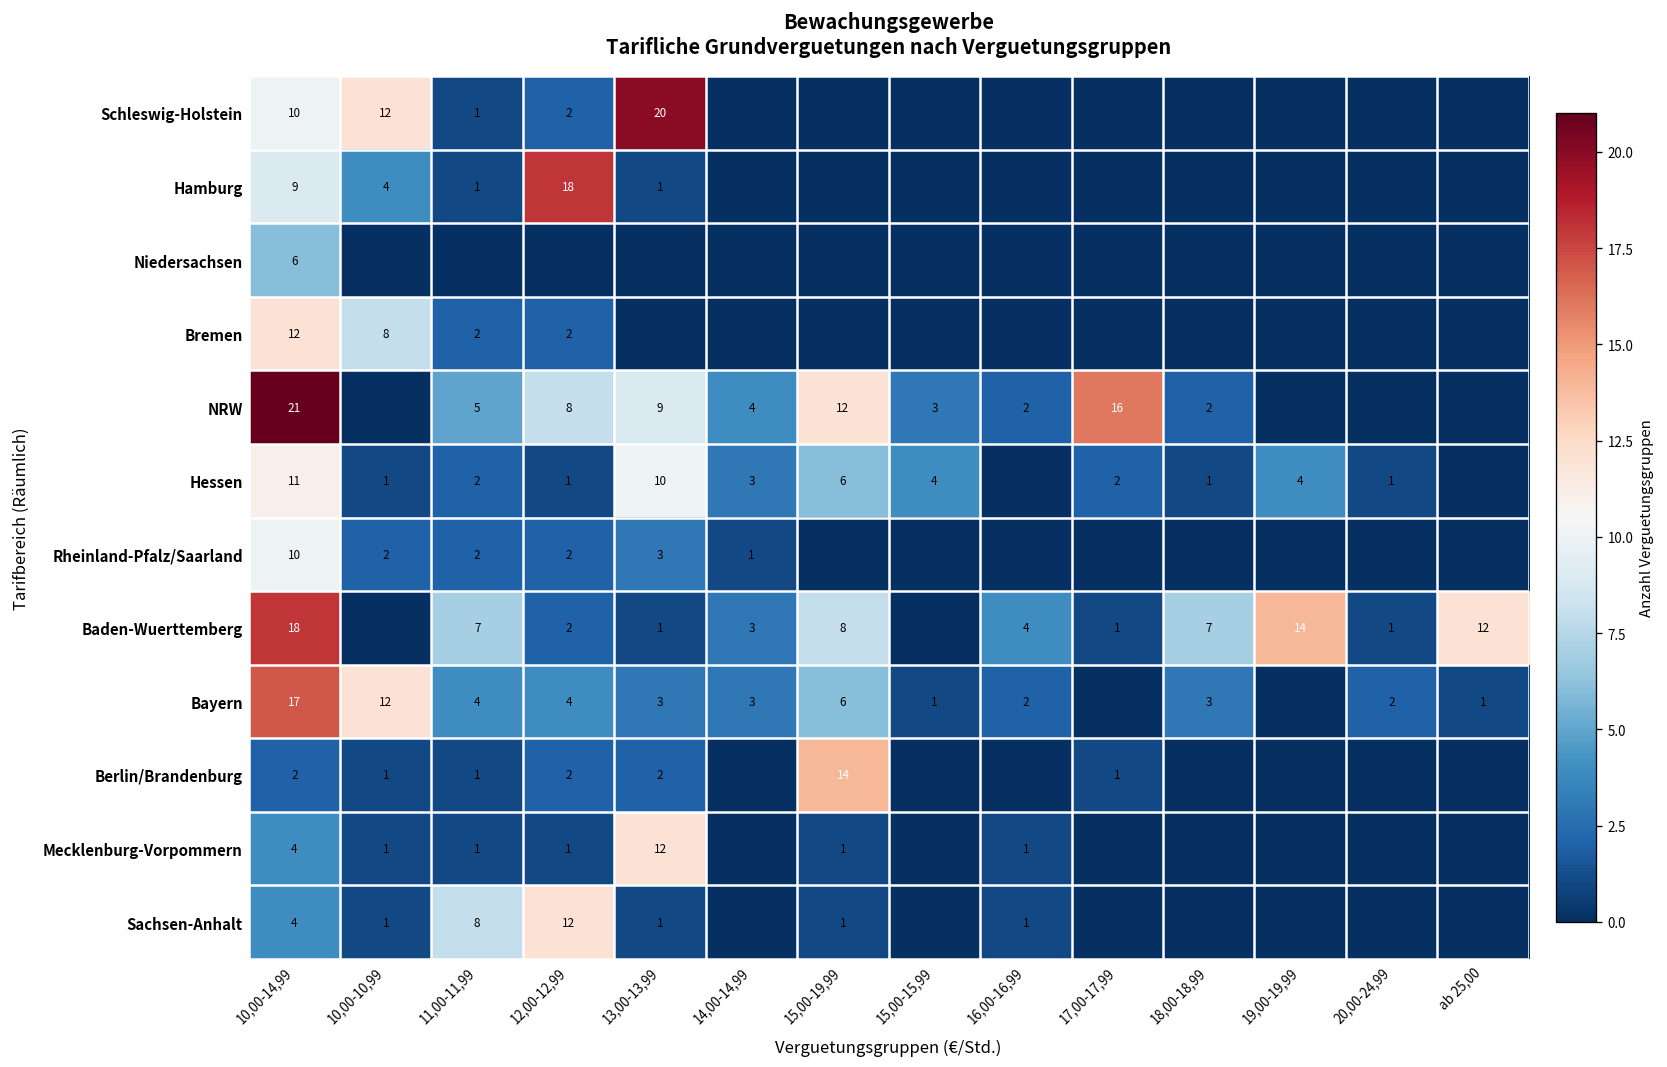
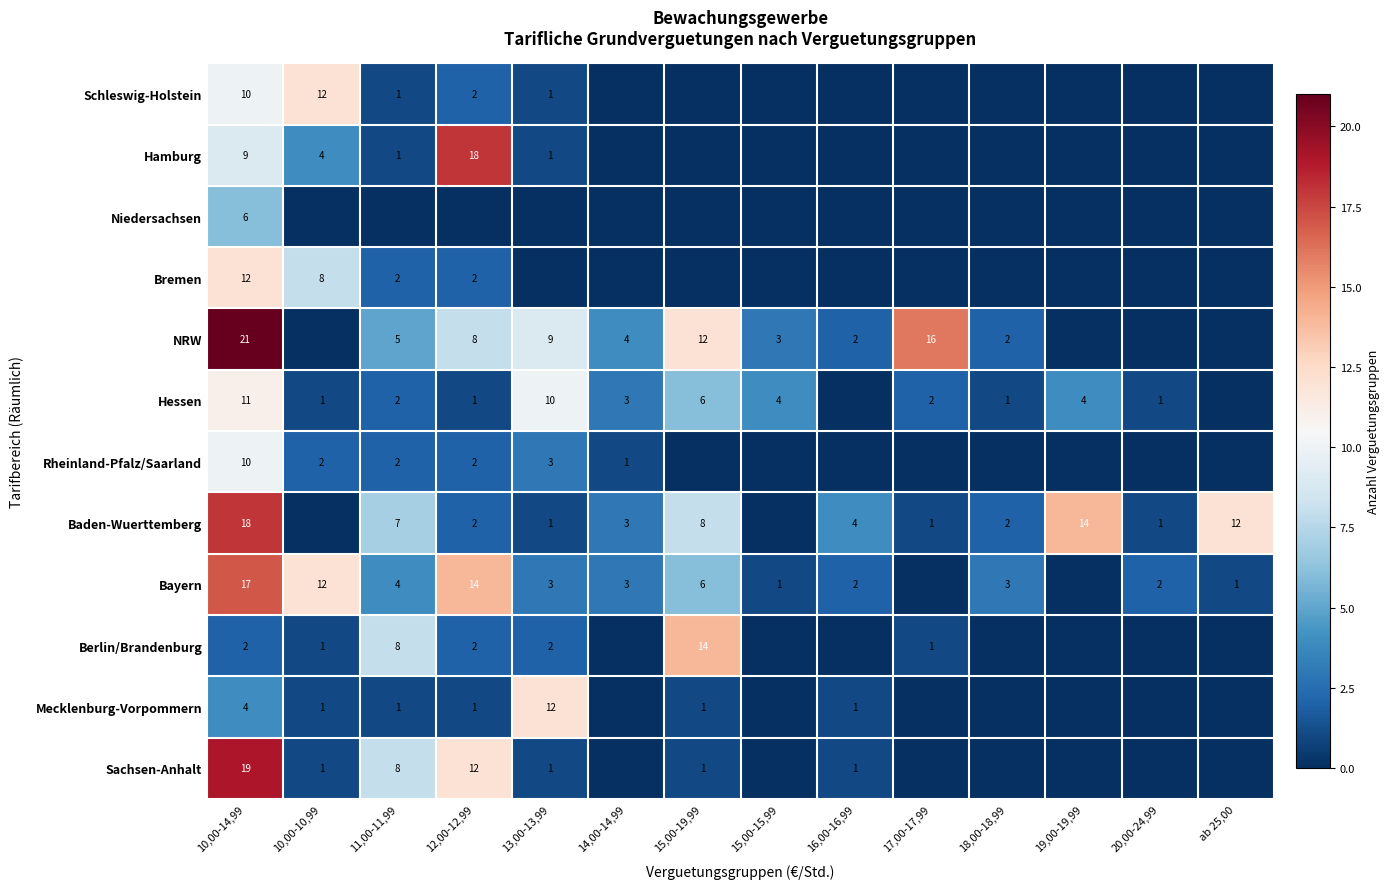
Schleswig-Holstein, 13,00-13,99: 20 -> 1
Baden-Wuerttemberg, 18,00-18,99: 7 -> 2
Bayern, 12,00-12,99: 4 -> 14
Berlin/Brandenburg, 11,00-11,99: 1 -> 8
Sachsen-Anhalt, 10,00-14,99: 4 -> 19
